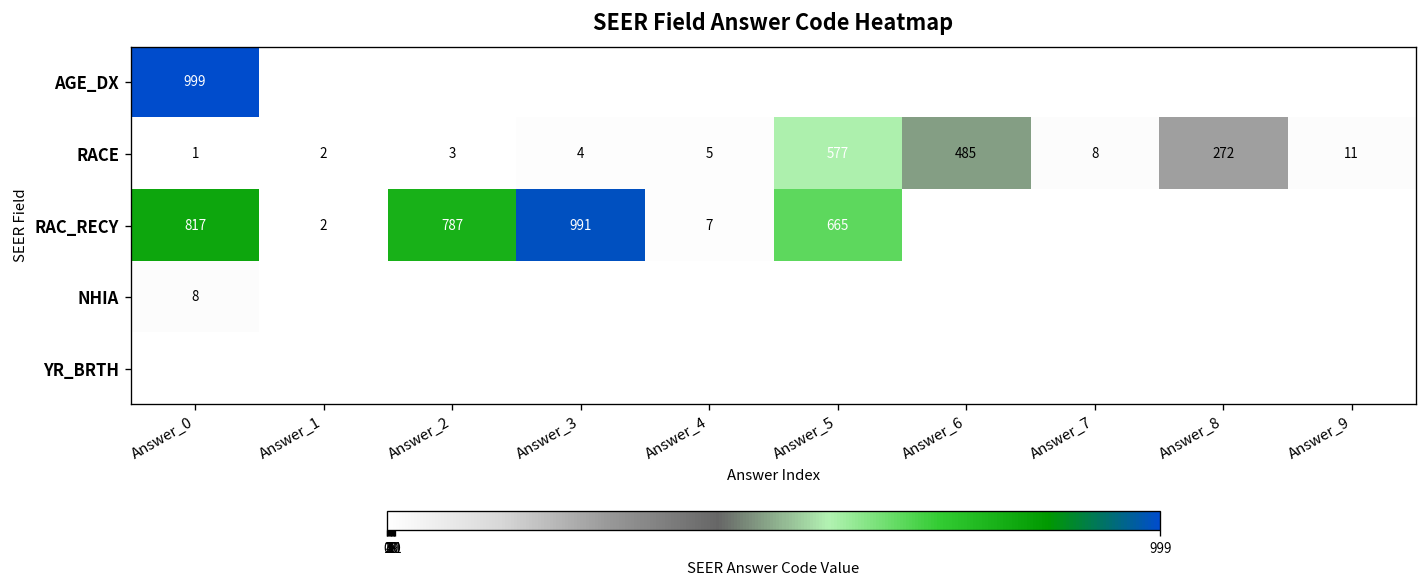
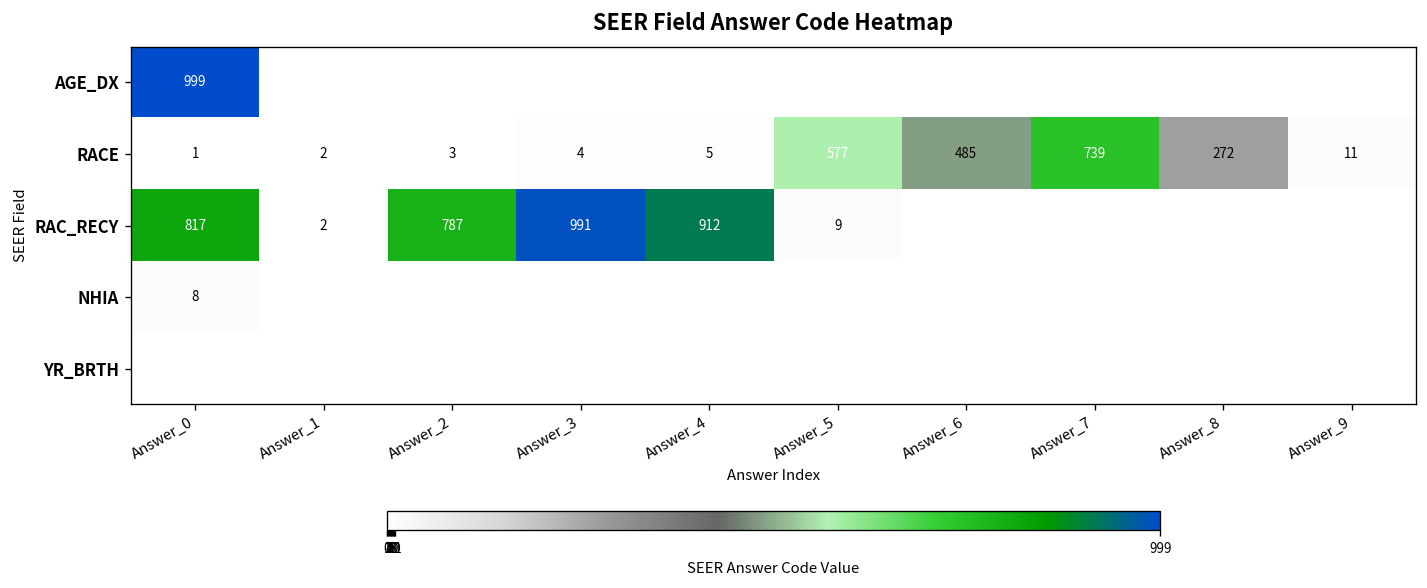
RACE, Answer_7: 8 -> 739
RAC_RECY, Answer_4: 7 -> 912
RAC_RECY, Answer_5: 665 -> 9
